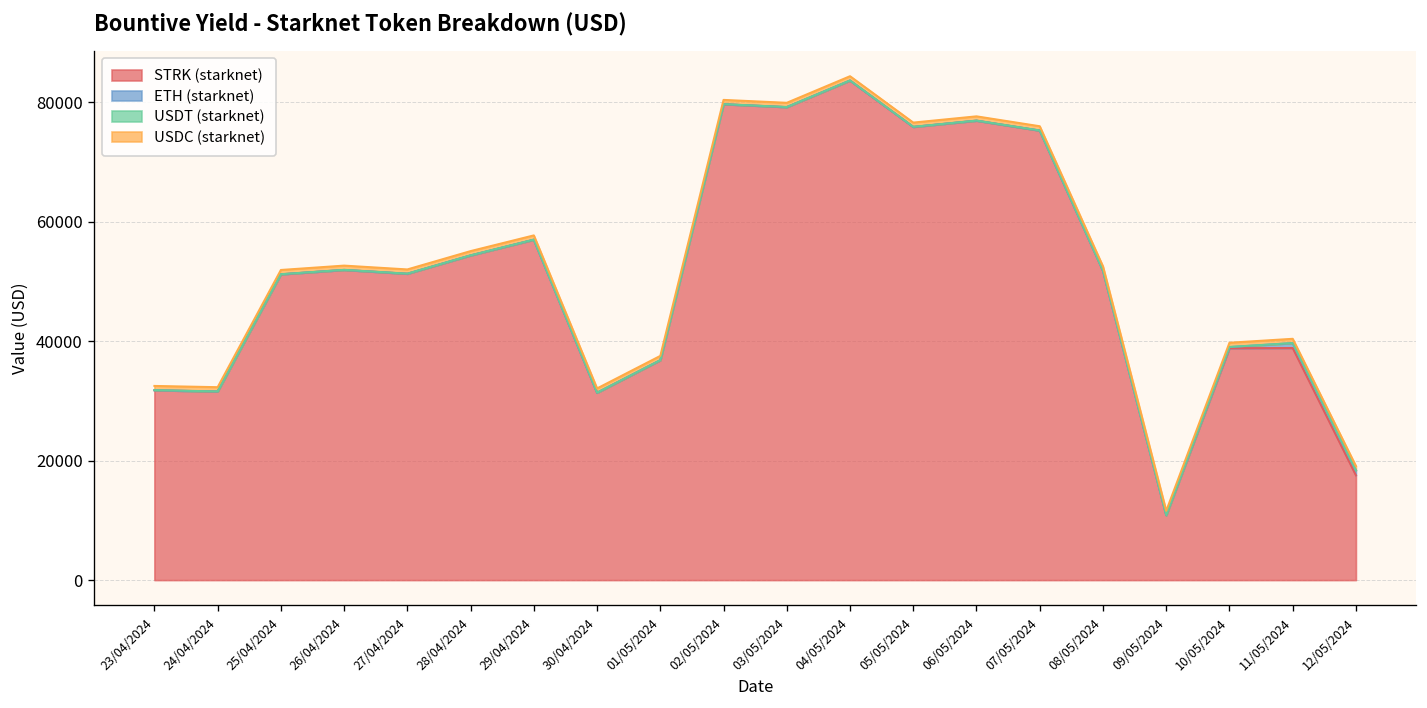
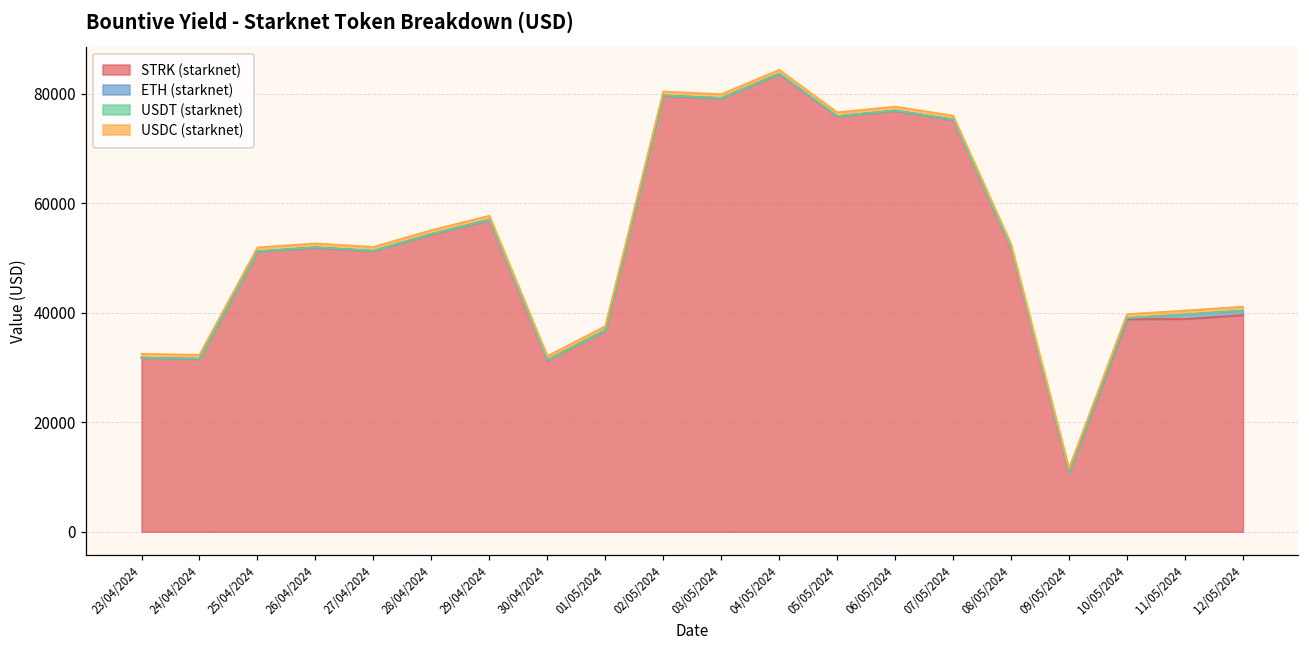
STRK (starknet), 12/05/2024: 18000 -> 40000
